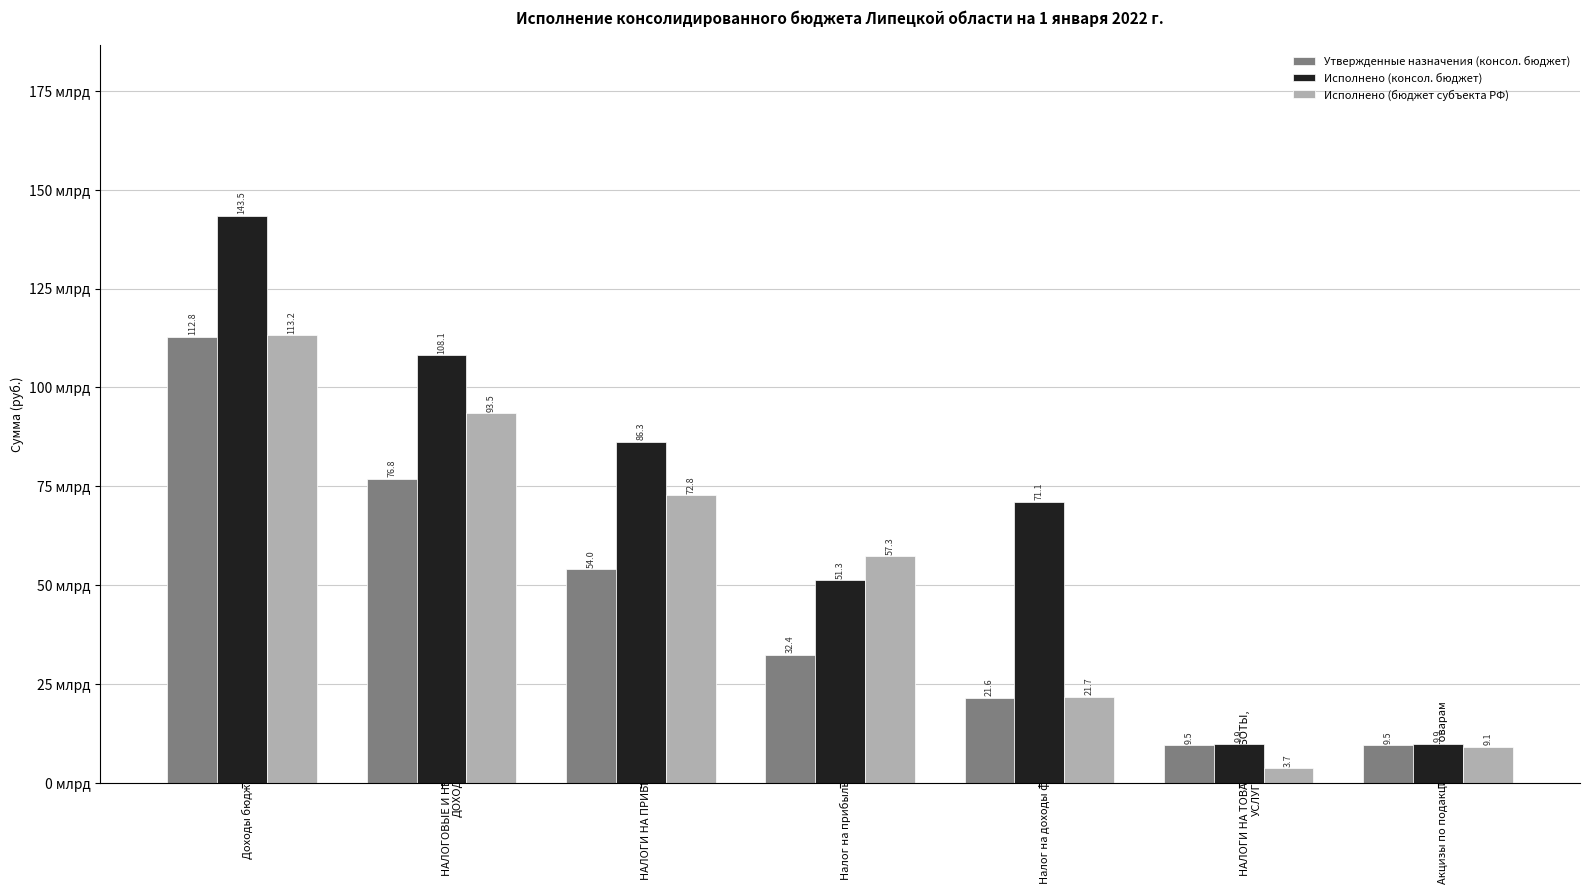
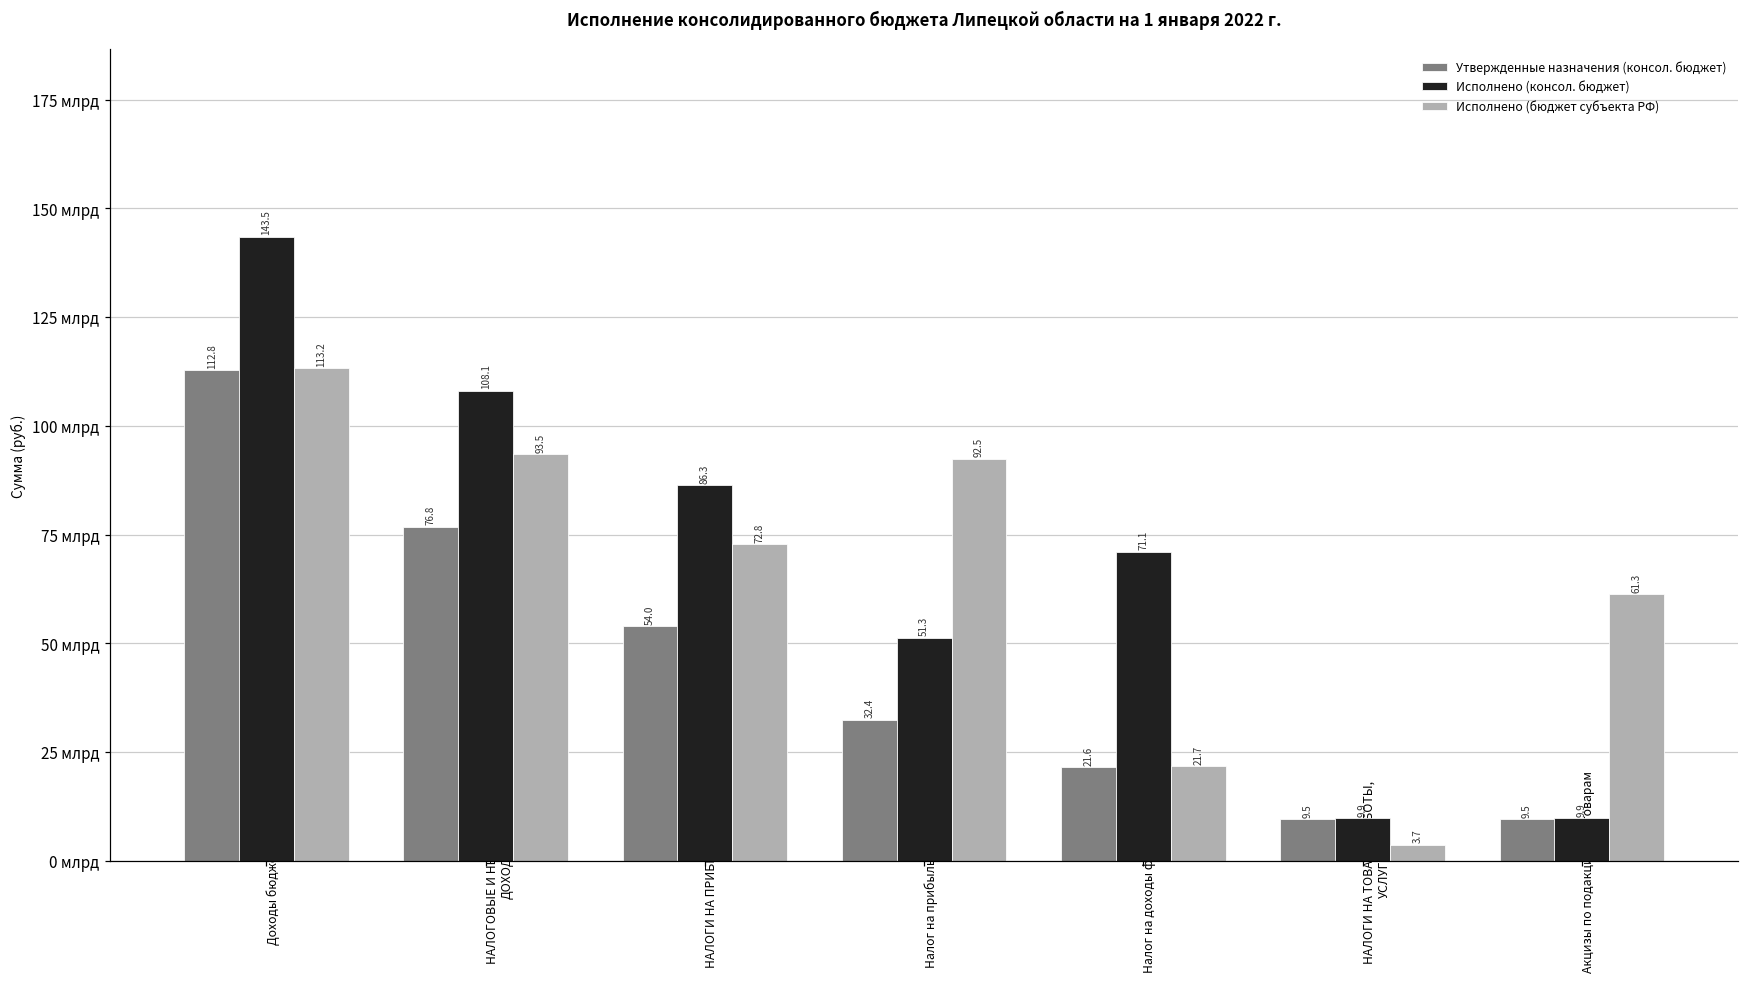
Исполнено (бюджет субъекта РФ), Налог на прибыль организаций: 57.3 -> 92.5
Исполнено (бюджет субъекта РФ), Акцизы по подакцизным товарам: 9.1 -> 61.3
